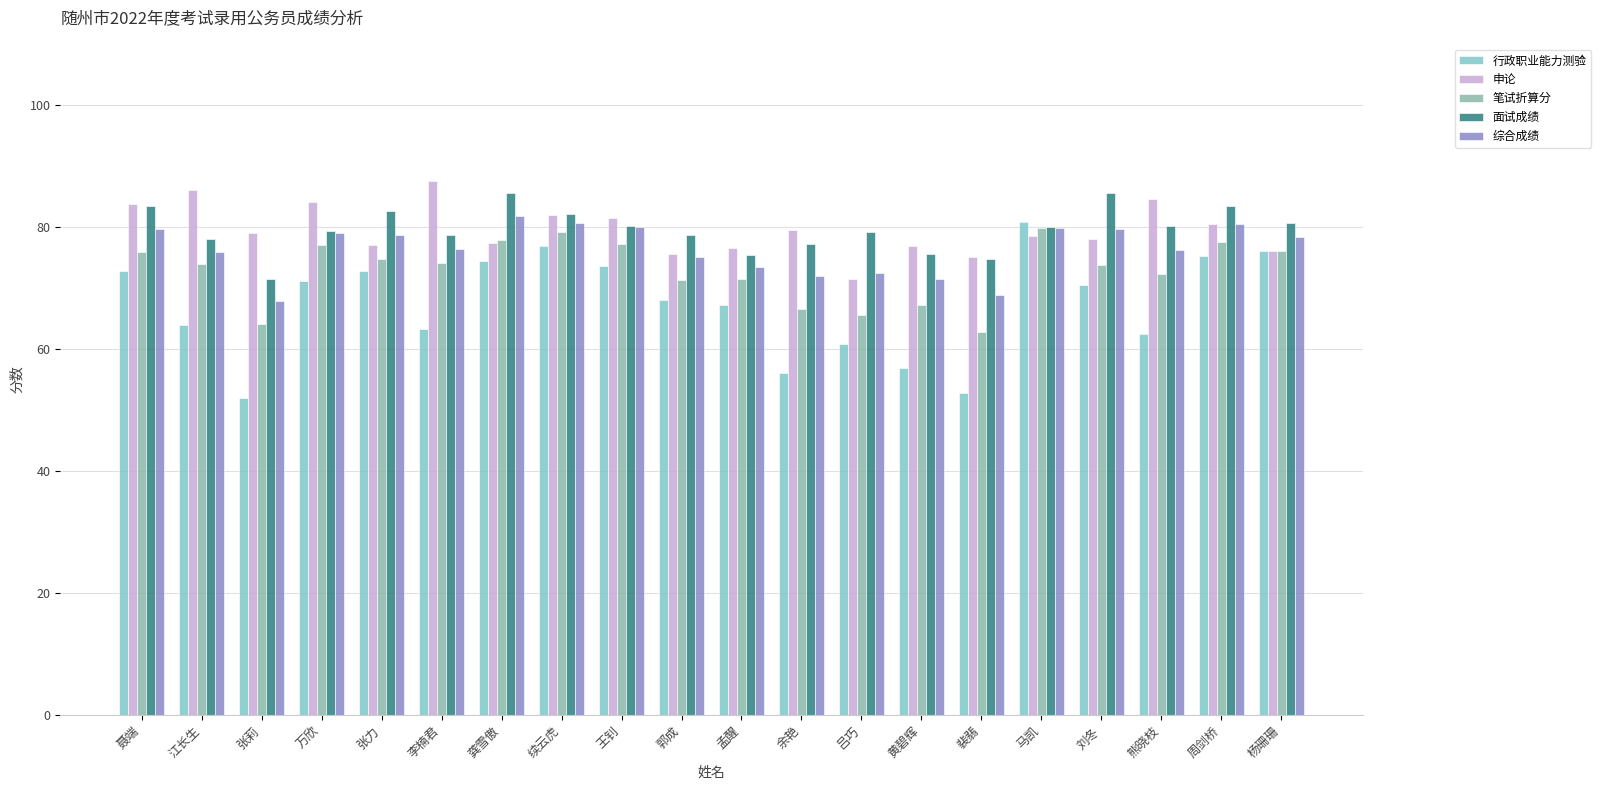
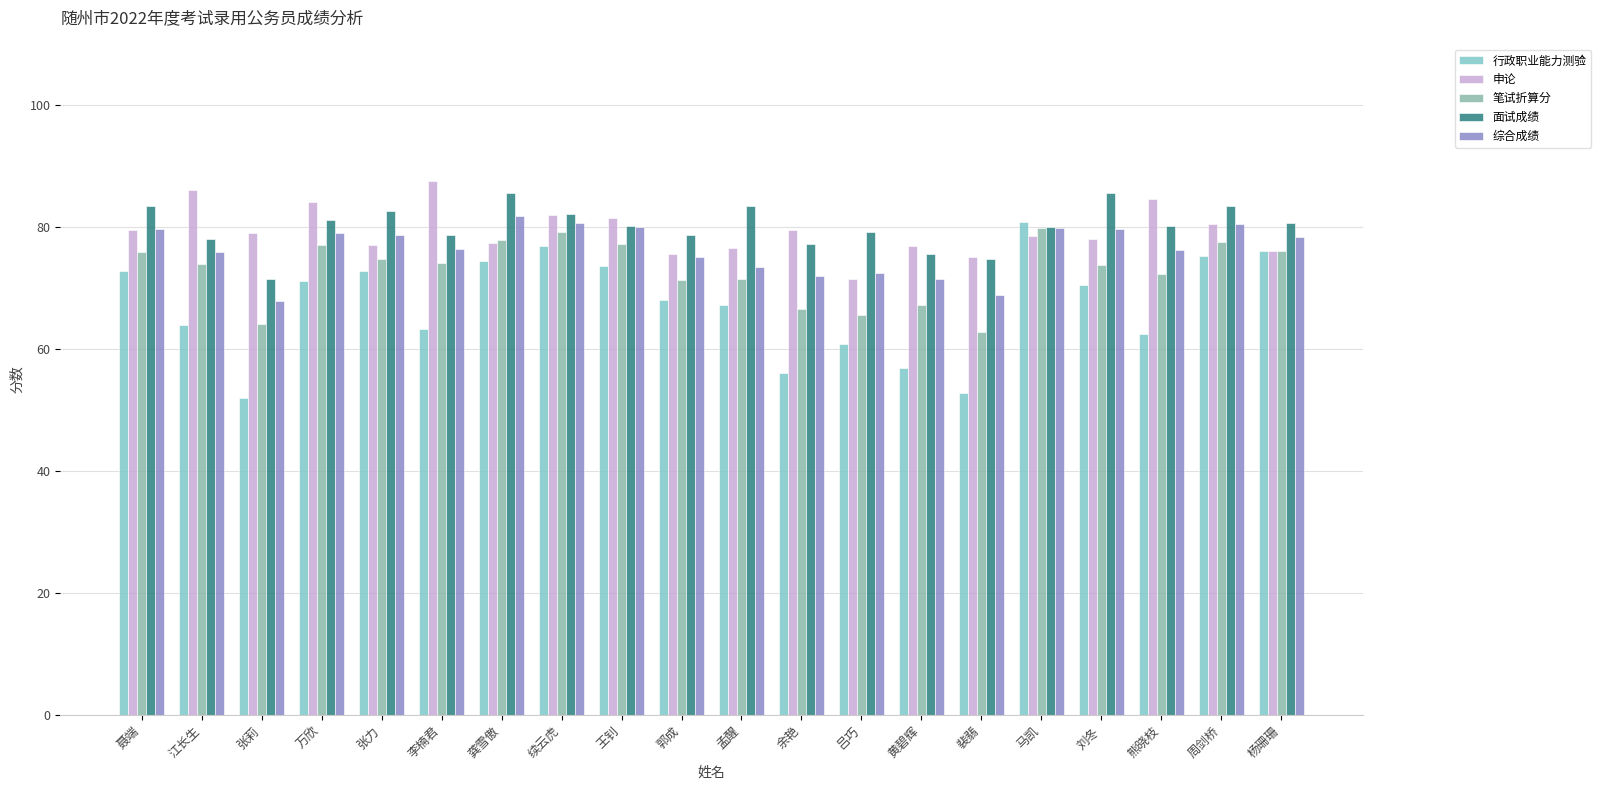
申论, 聂端: 84 -> 80
面试成绩, 万欣: 79 -> 81
面试成绩, 孟醒: 75 -> 84
